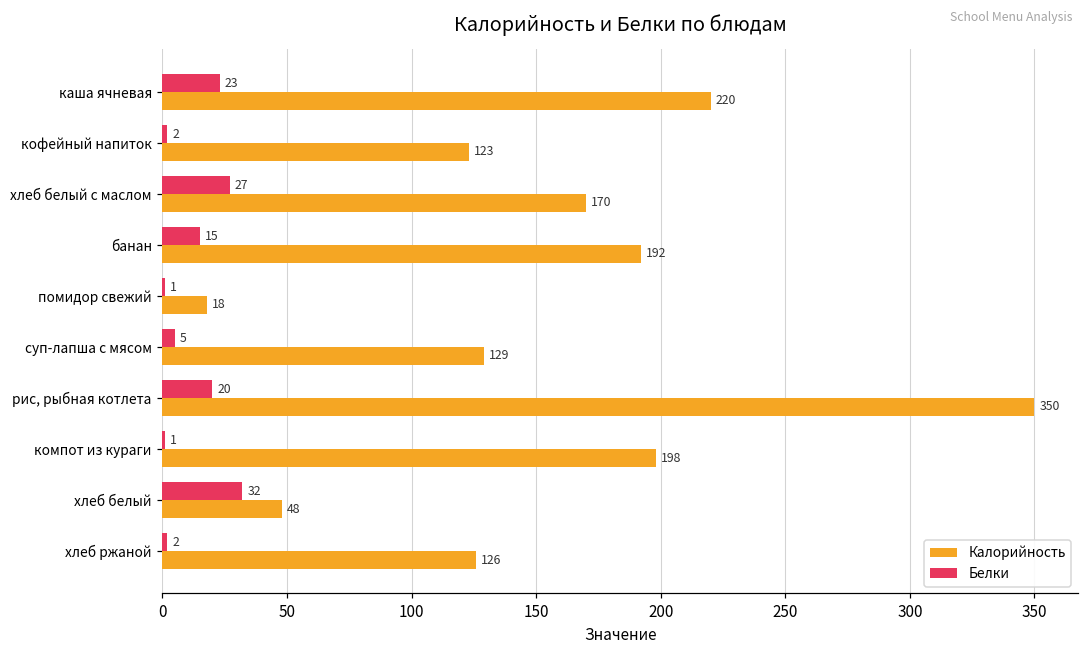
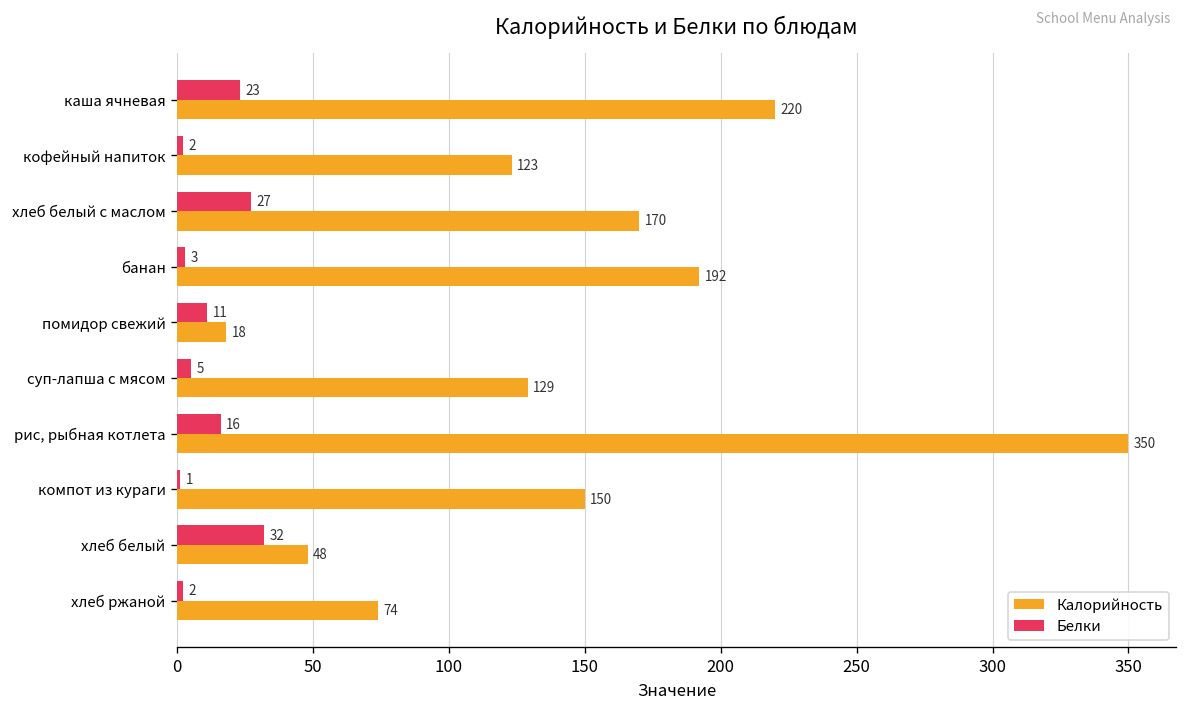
Белки, банан: 15 -> 3
Белки, помидор свежий: 1 -> 11
Белки, рис, рыбная котлета: 20 -> 16
Калорийность, компот из кураги: 198 -> 150
Калорийность, хлеб ржаной: 126 -> 74
